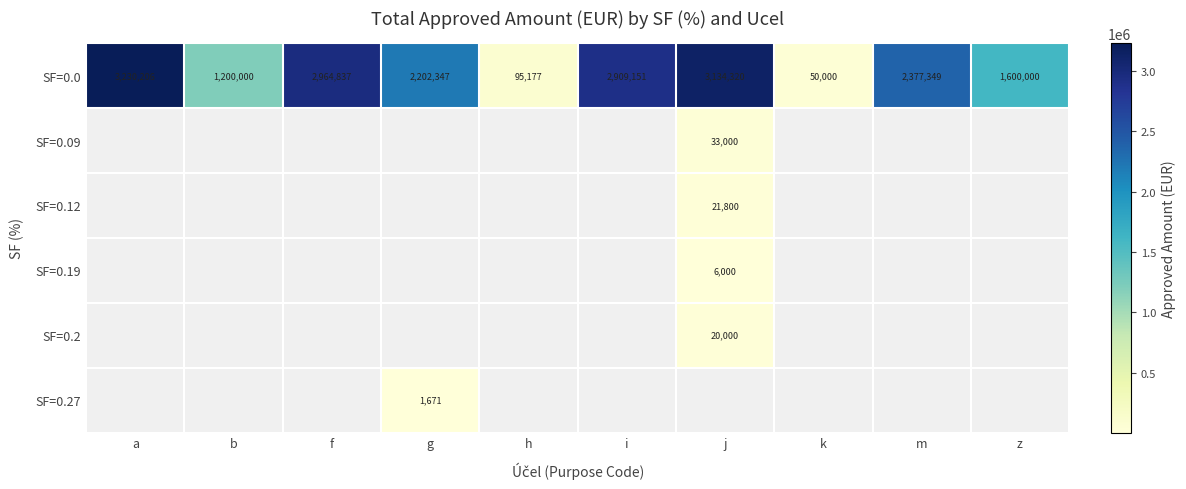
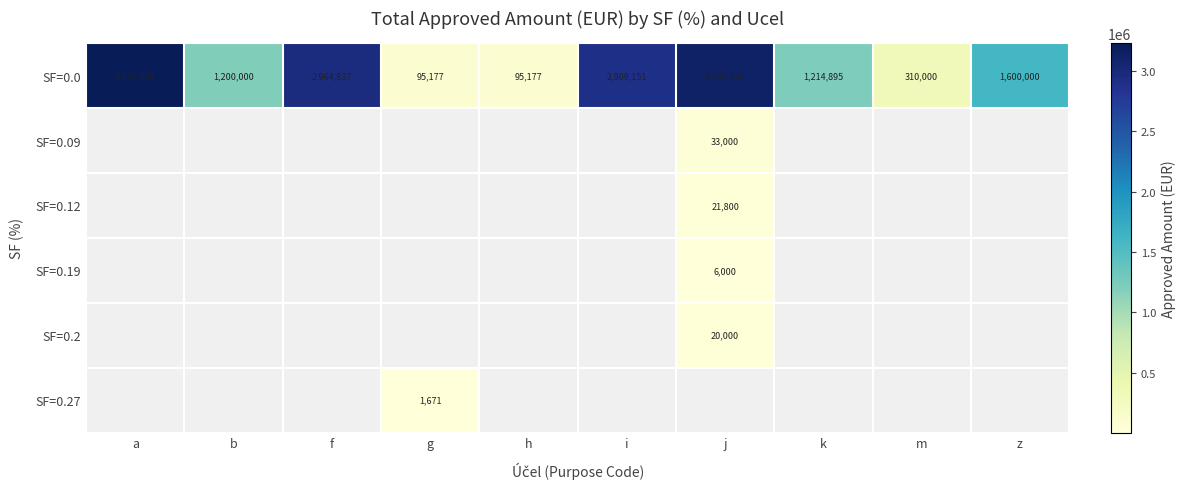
SF=0.0, g: 2,202,347 -> 95,177
SF=0.0, k: 50,000 -> 1,214,895
SF=0.0, m: 2,377,349 -> 310,000
